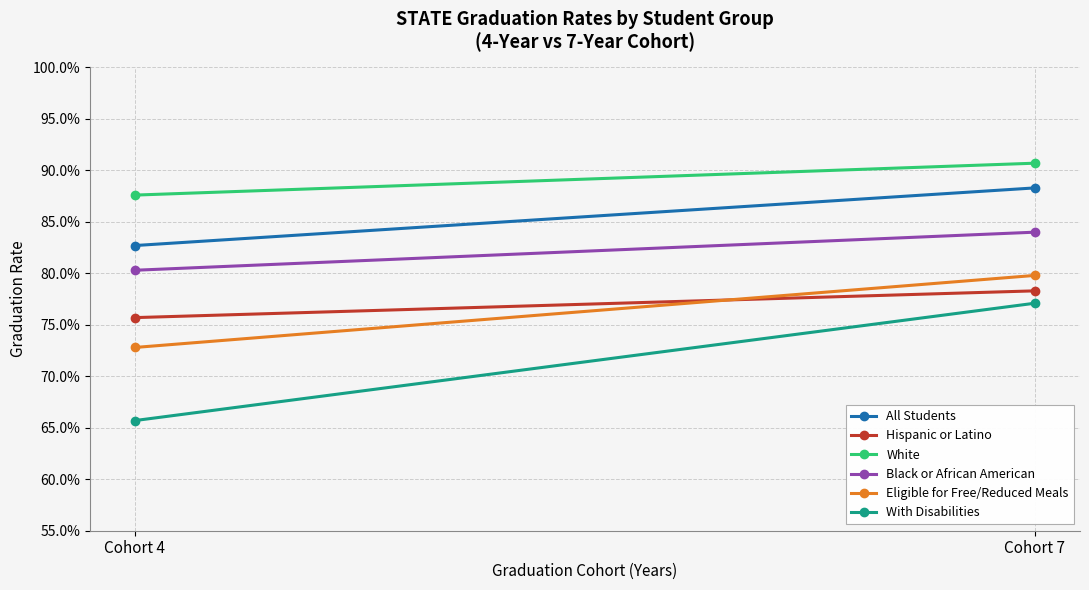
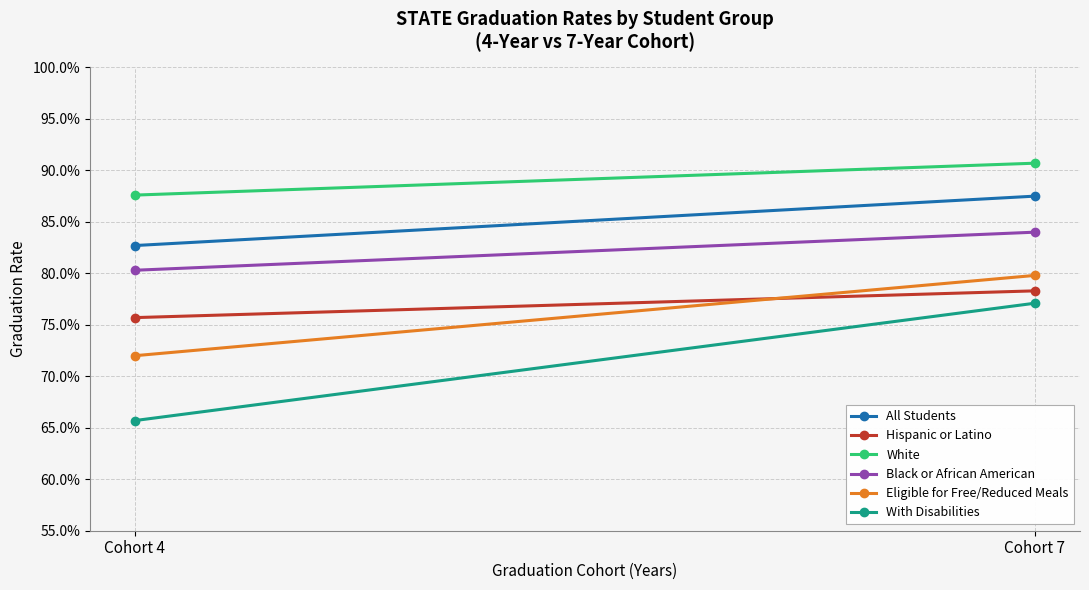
Eligible for Free/Reduced Meals, Cohort 4: 72.8% -> 72.0%
All Students, Cohort 7: 88.3% -> 87.5%
